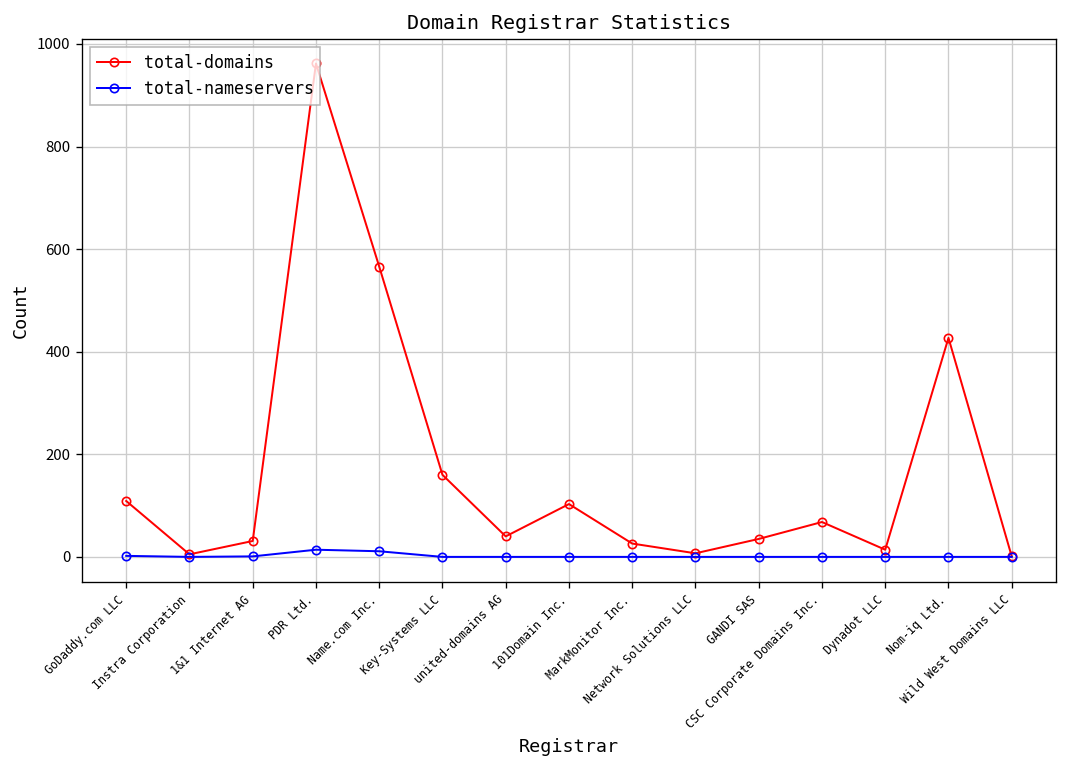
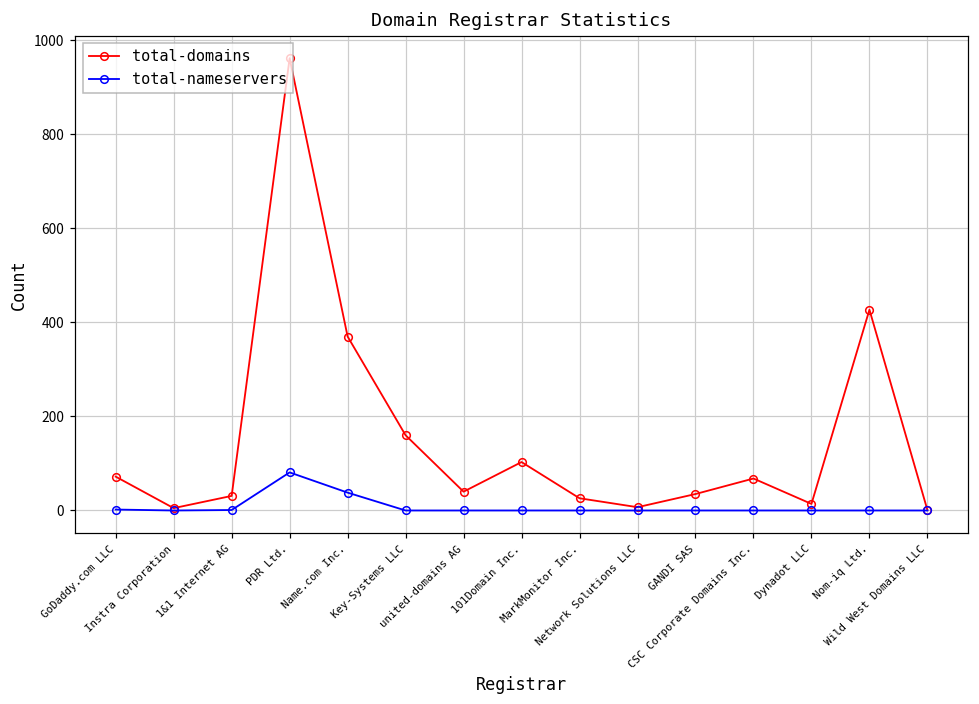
total-domains, GoDaddy.com LLC: 110 -> 70
total-nameservers, PDR Ltd.: 10 -> 80
total-domains, Name.com Inc.: 570 -> 370
total-nameservers, Name.com Inc.: 10 -> 40
